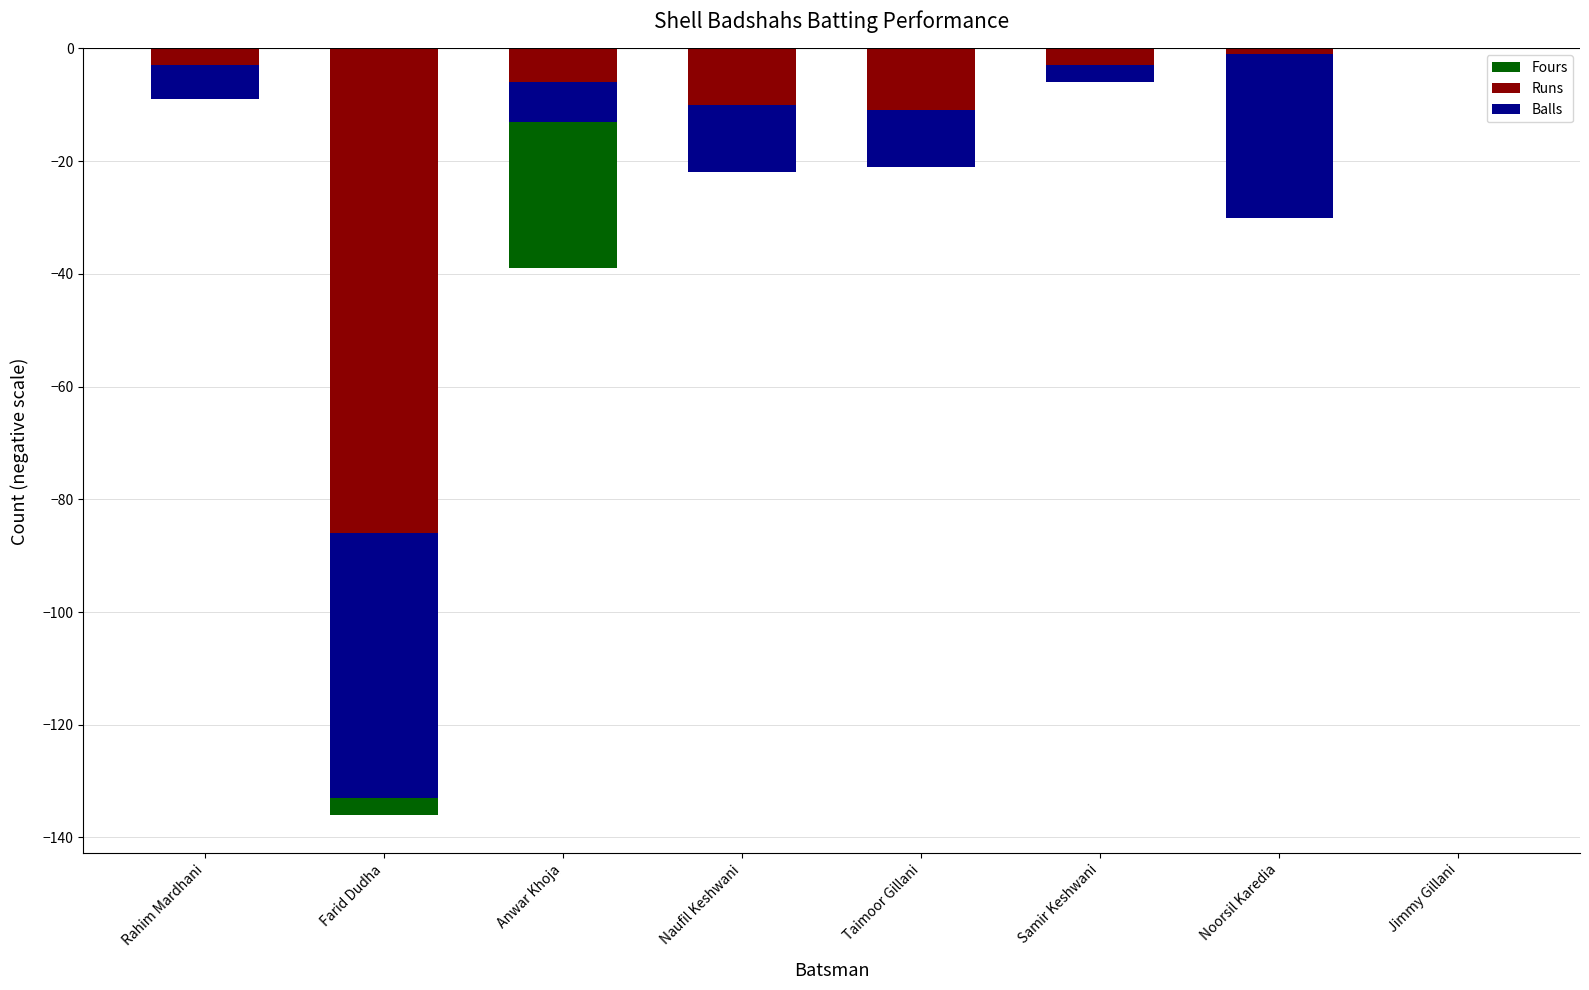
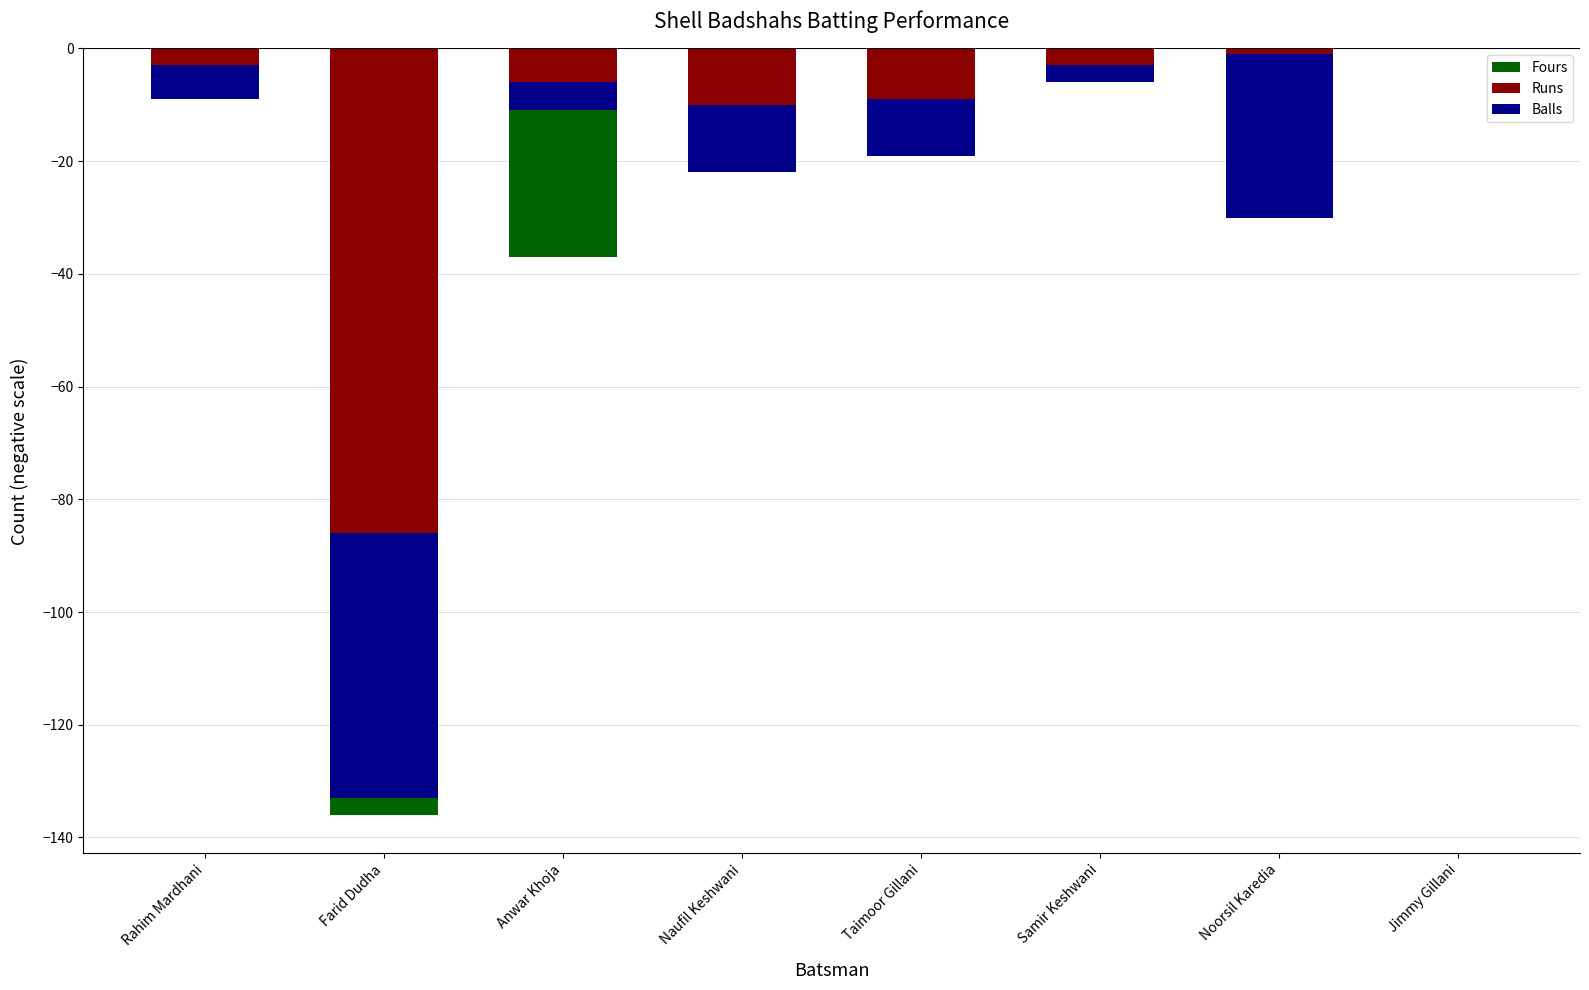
Balls, Anwar Khoja: -7 -> -5
Runs, Taimoor Gillani: -11 -> -9
